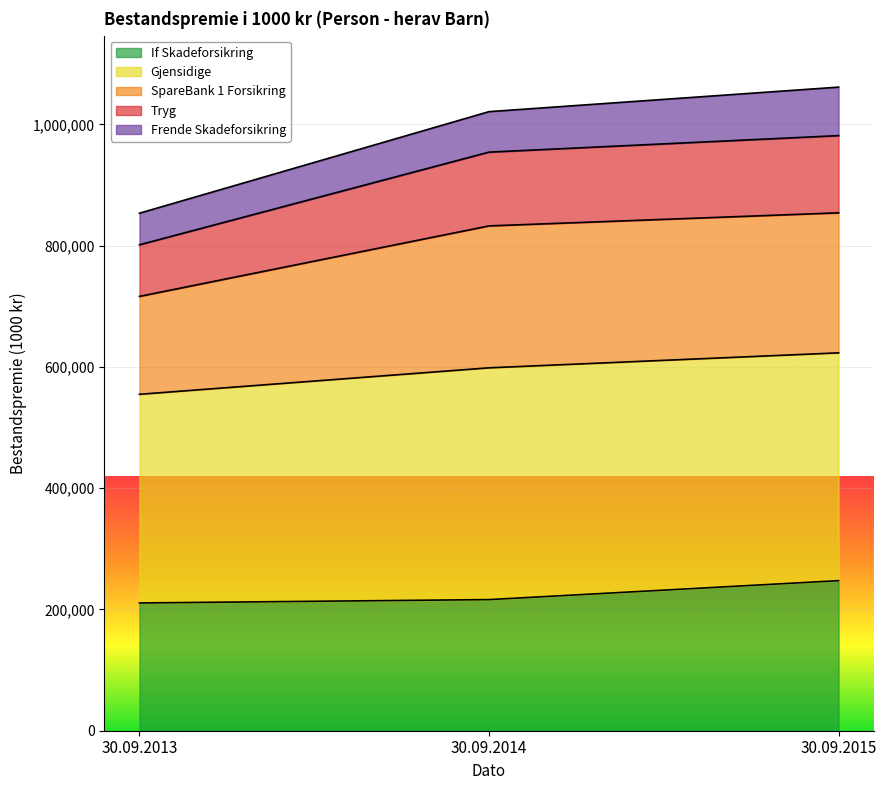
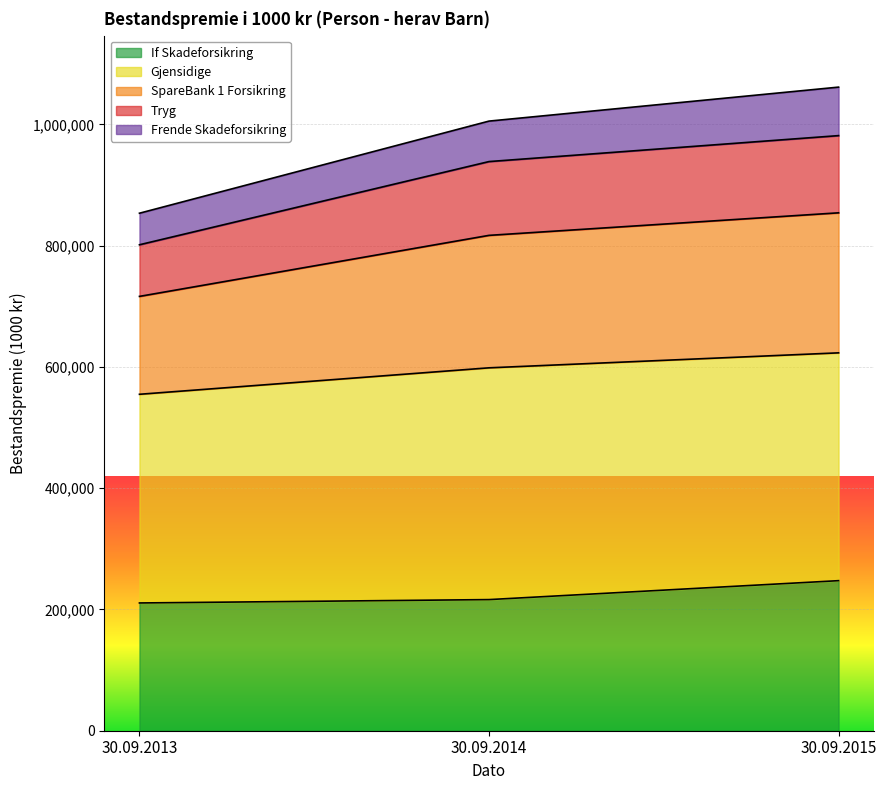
SpareBank 1 Forsikring, 30.09.2014: 230,000 -> 220,000
